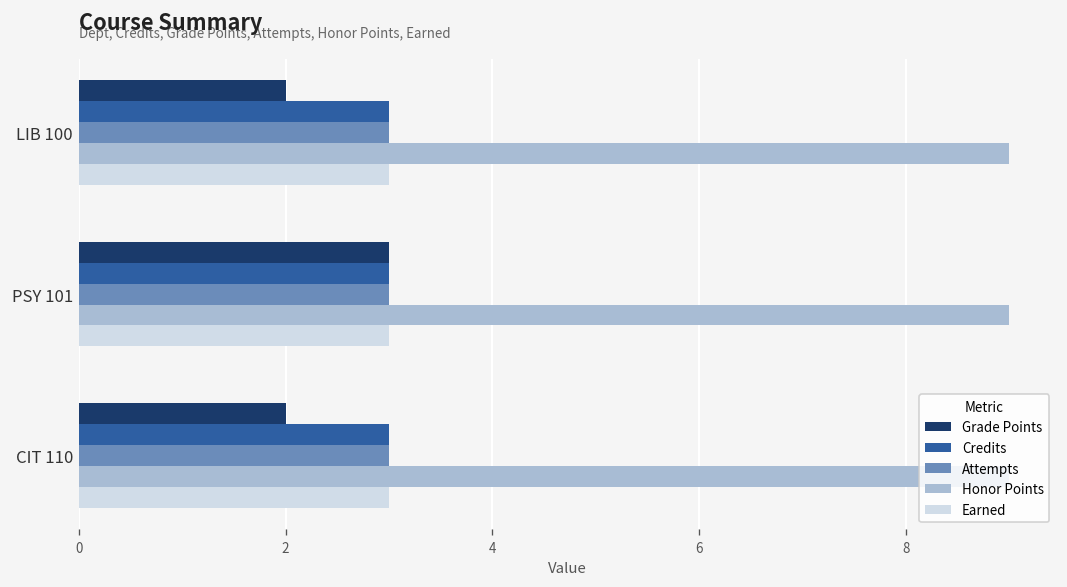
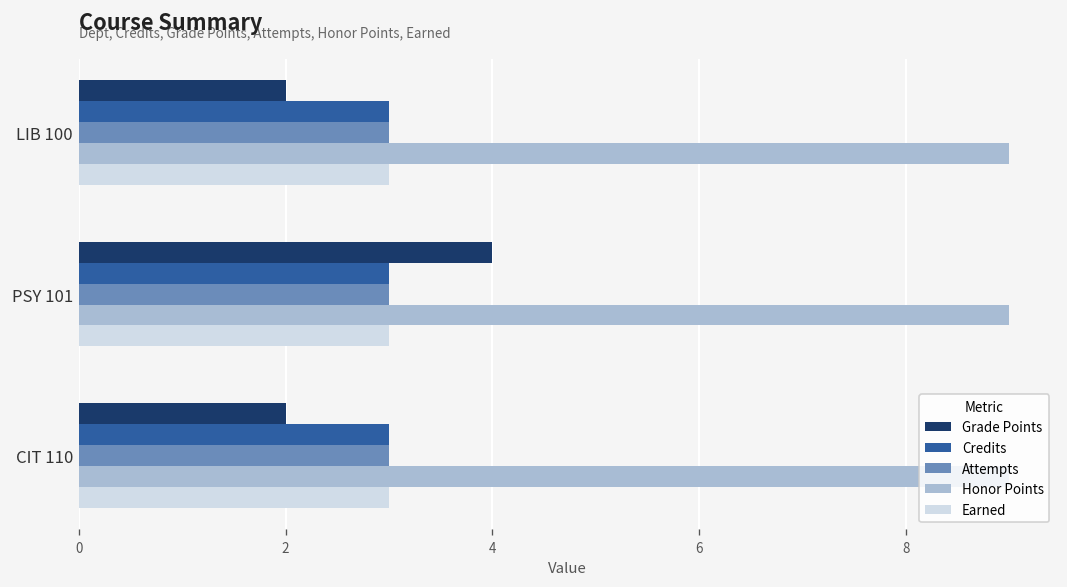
Grade Points, PSY 101: 3 -> 4
